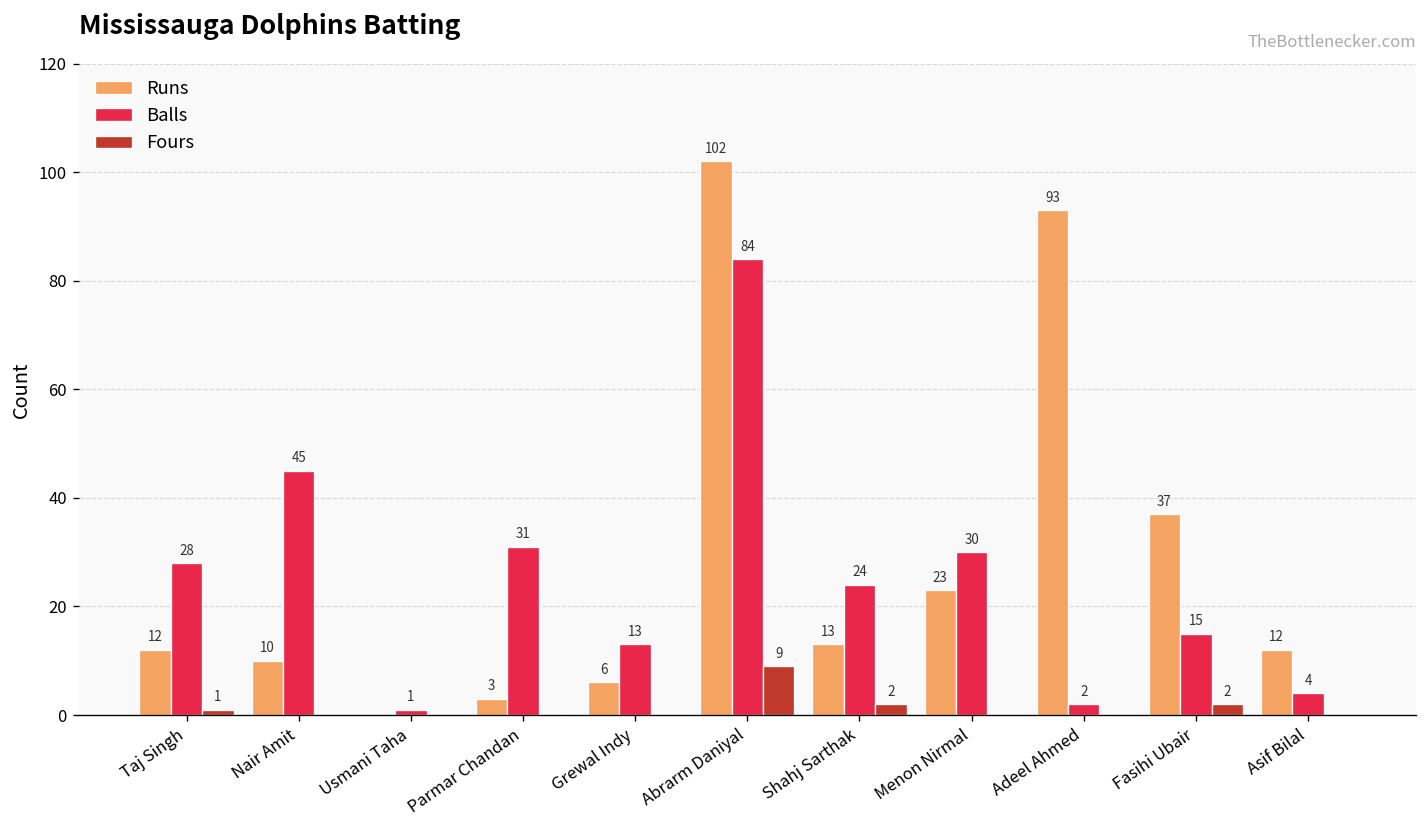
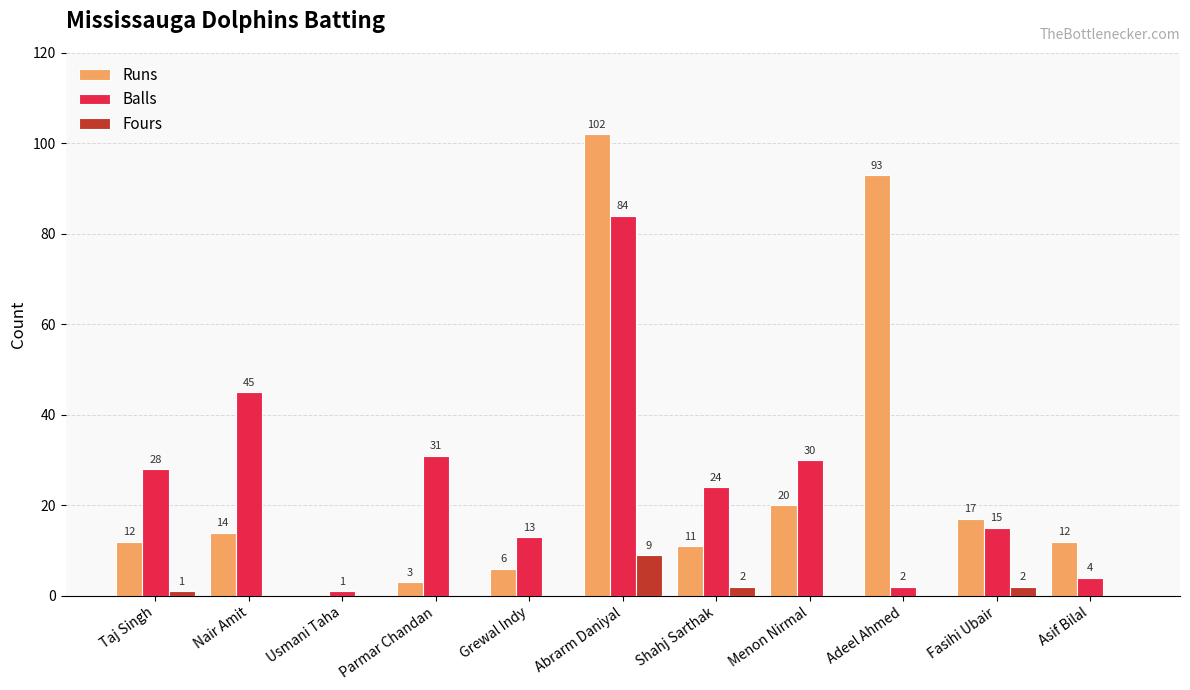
Runs, Nair Amit: 10 -> 14
Runs, Shahj Sarthak: 13 -> 11
Runs, Menon Nirmal: 23 -> 20
Runs, Fasihi Ubair: 37 -> 17
